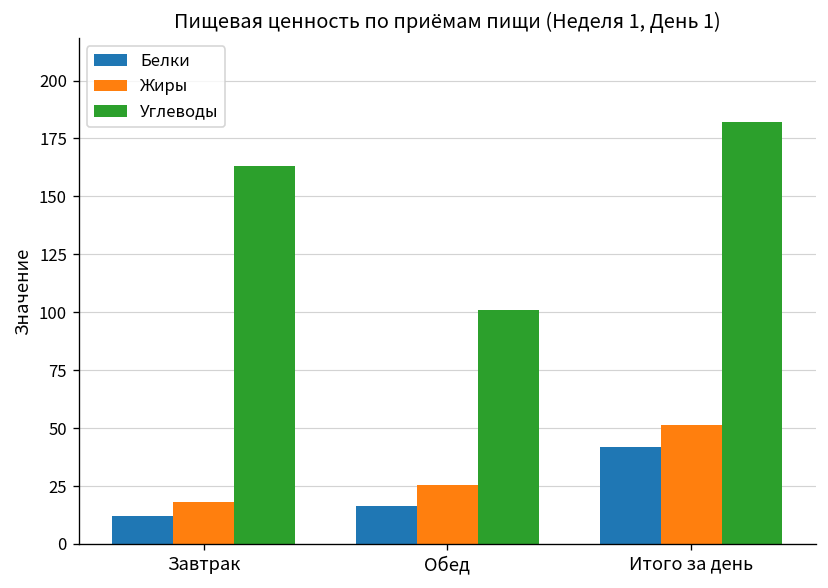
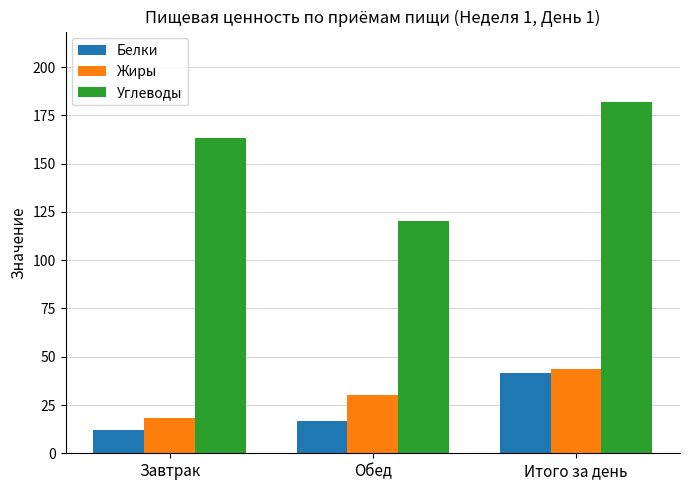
Жиры, Обед: 26 -> 30
Углеводы, Обед: 101 -> 121
Жиры, Итого за день: 51 -> 44
